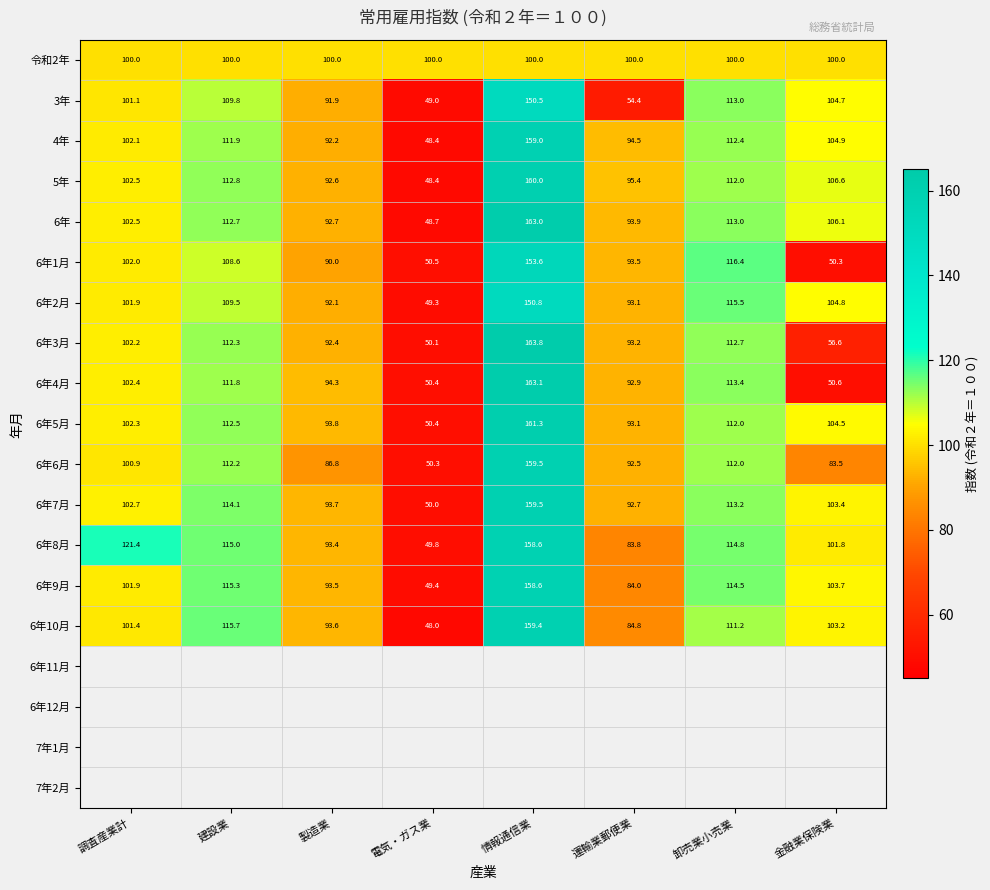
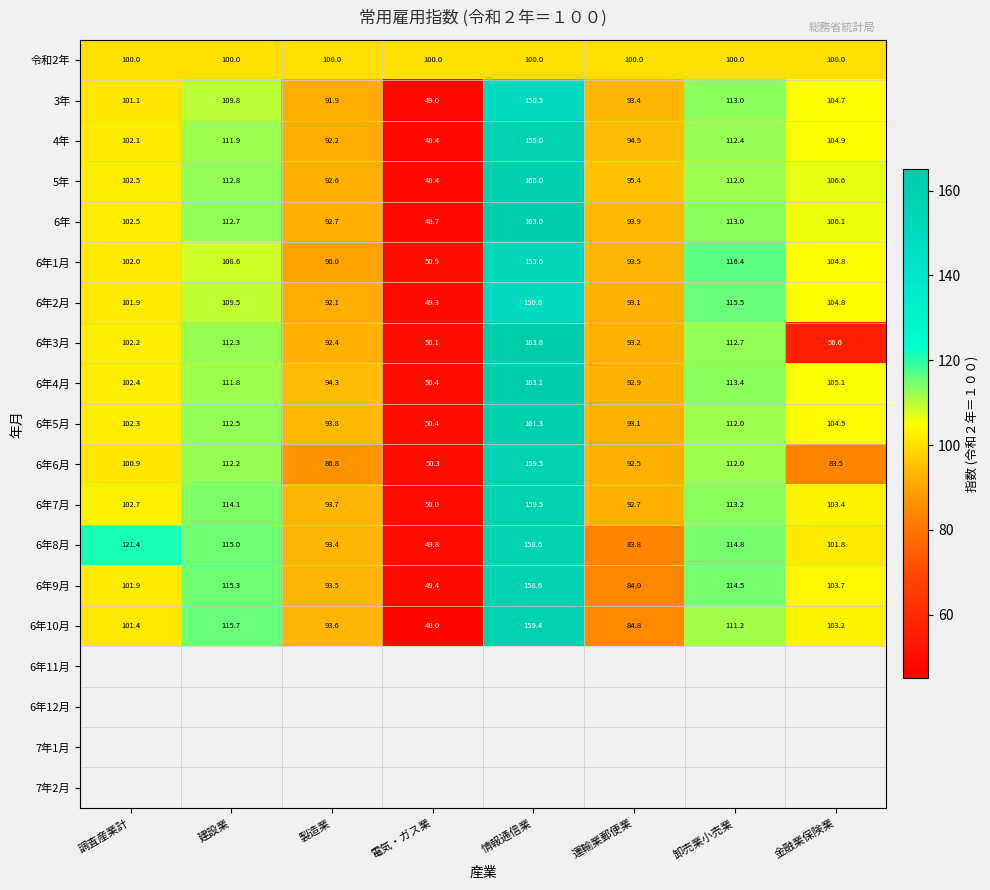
3年, 運輸業郵便業: 54.4 -> 93.4
6年1月, 金融業保険業: 50.3 -> 104.8
6年4月, 金融業保険業: 50.6 -> 105.1
